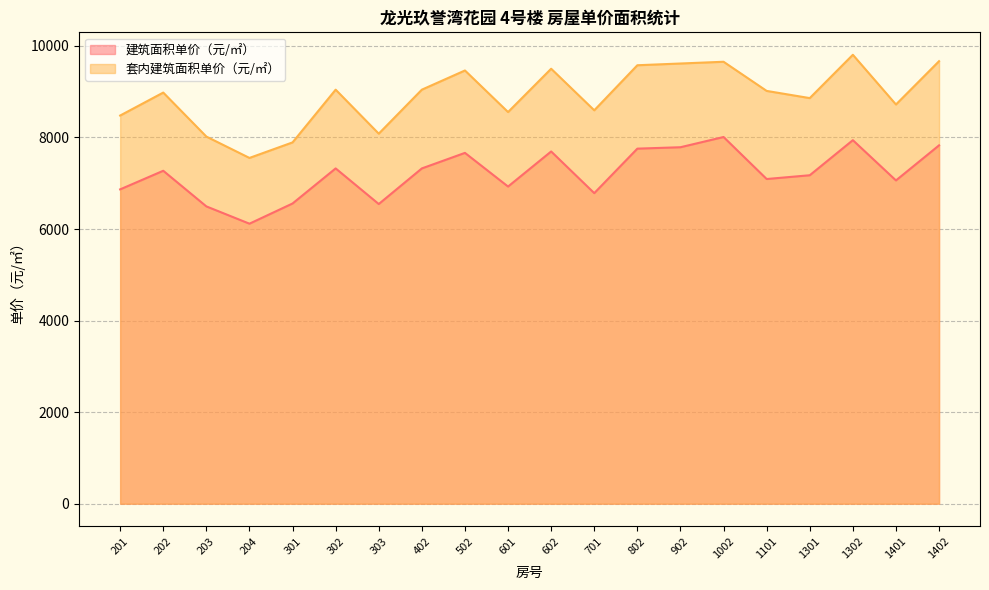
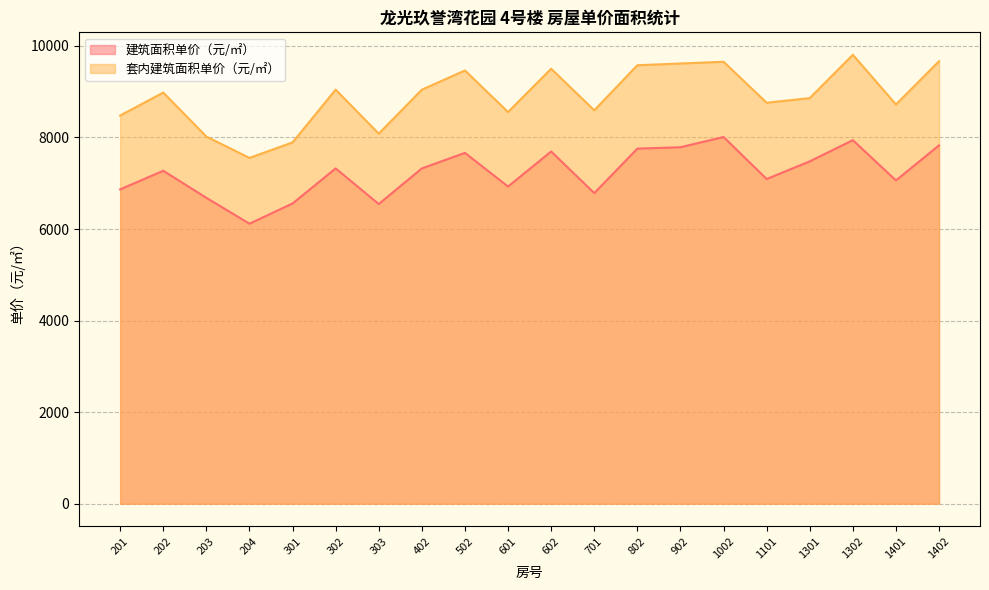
建筑面积单价（元/㎡）, 203: 6500 -> 6700
套内建筑面积单价（元/㎡）, 1101: 9000 -> 8800
建筑面积单价（元/㎡）, 1301: 7200 -> 7500
